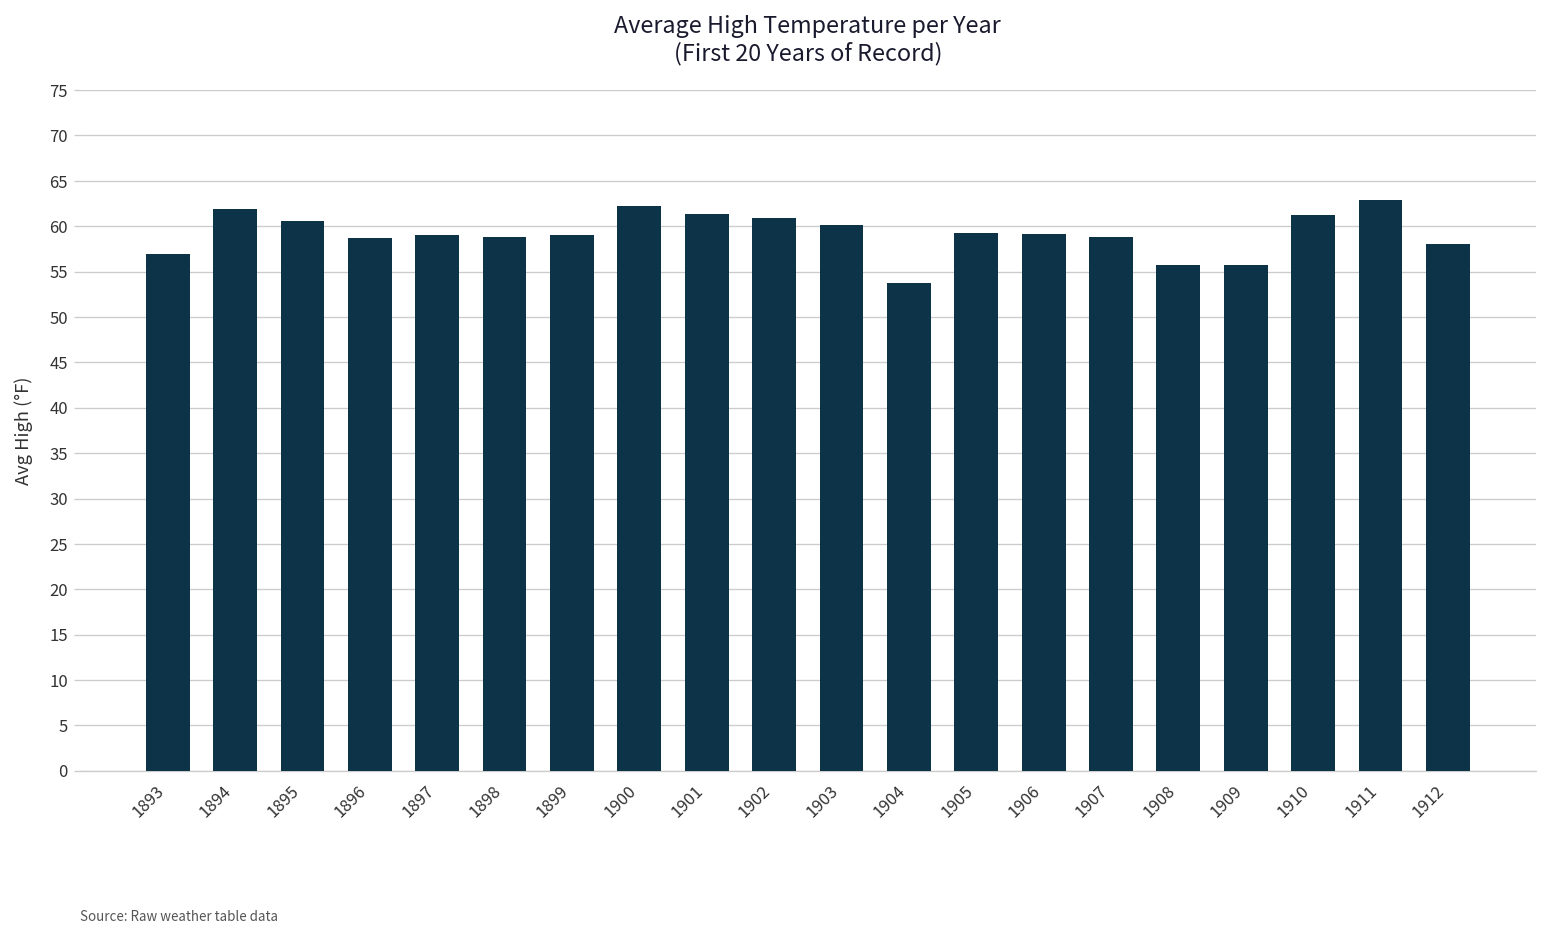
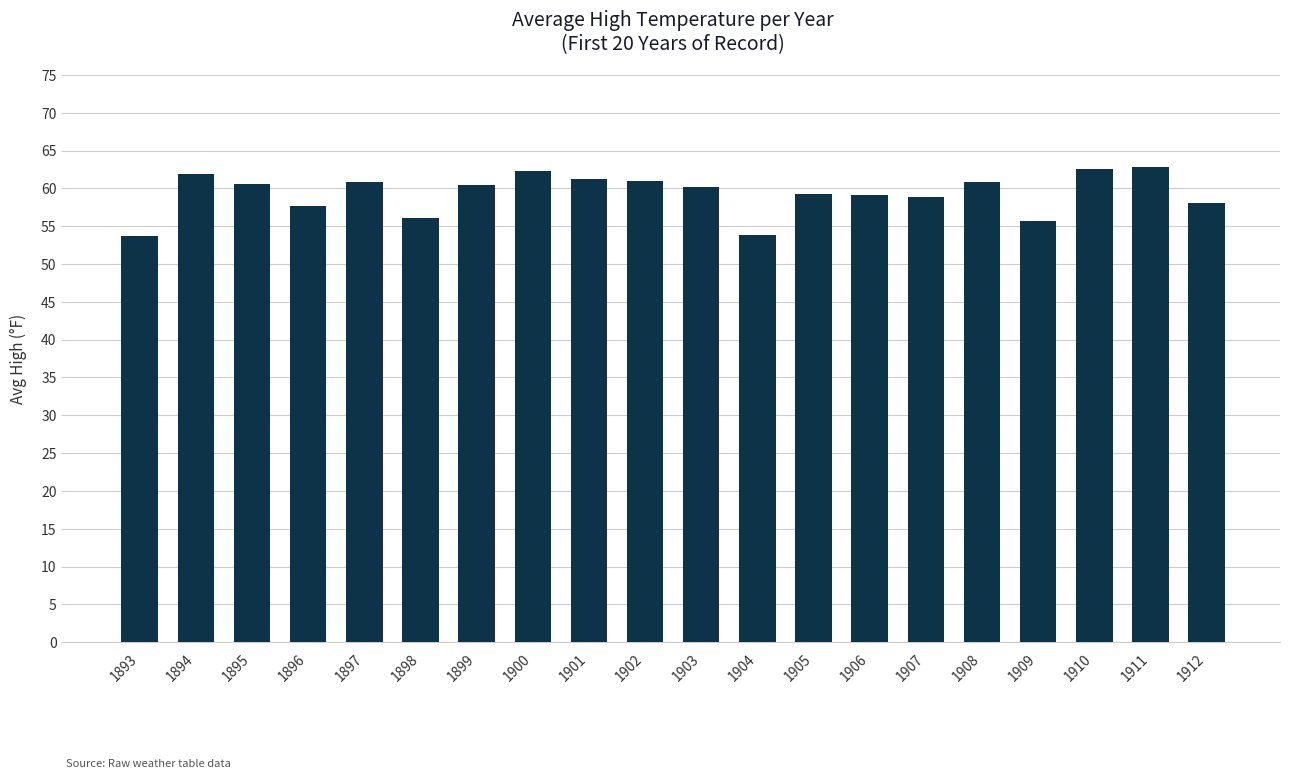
1893: 57 -> 54
1896: 59 -> 58
1897: 59 -> 61
1898: 59 -> 56
1899: 59 -> 61
1908: 56 -> 61
1910: 61 -> 63
